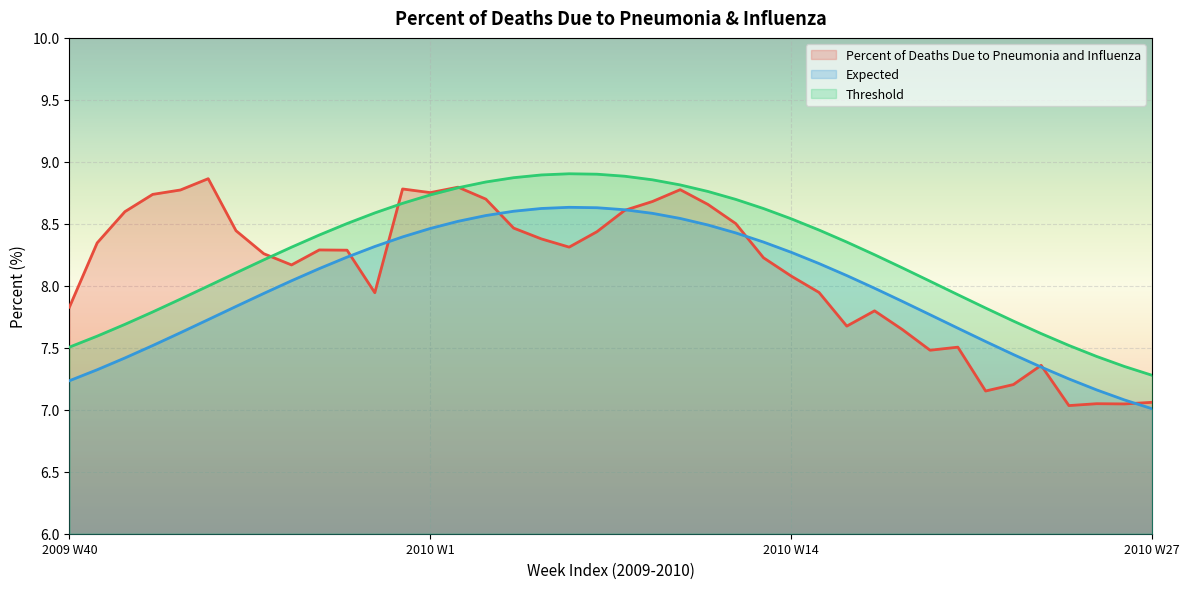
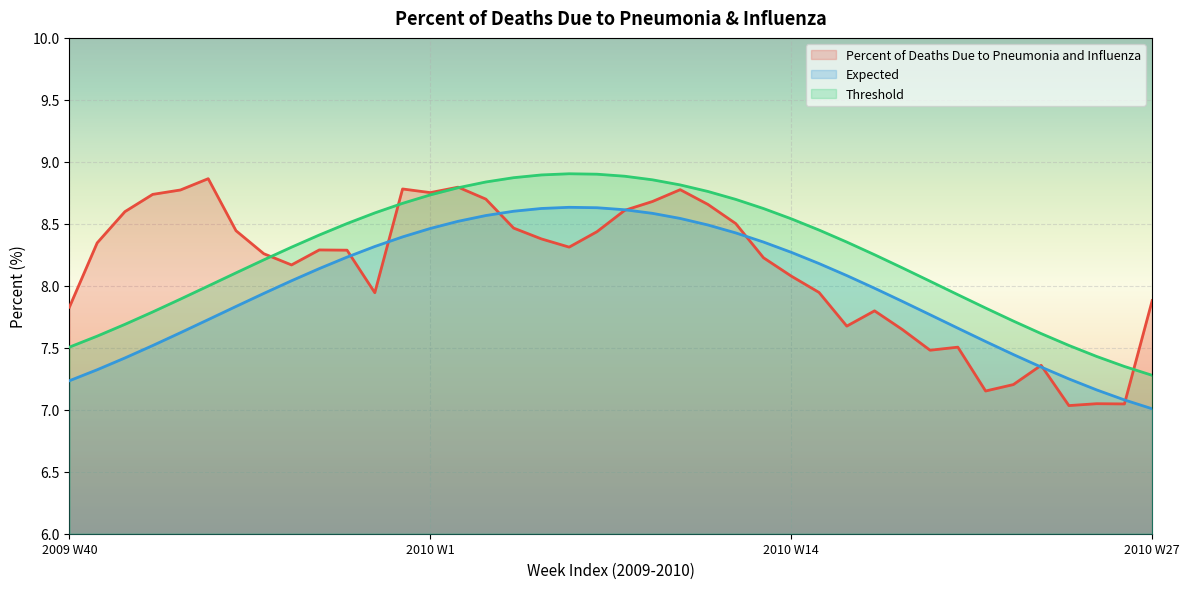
Percent of Deaths Due to Pneumonia and Influenza, 2010 W27: 7.06 -> 7.88
